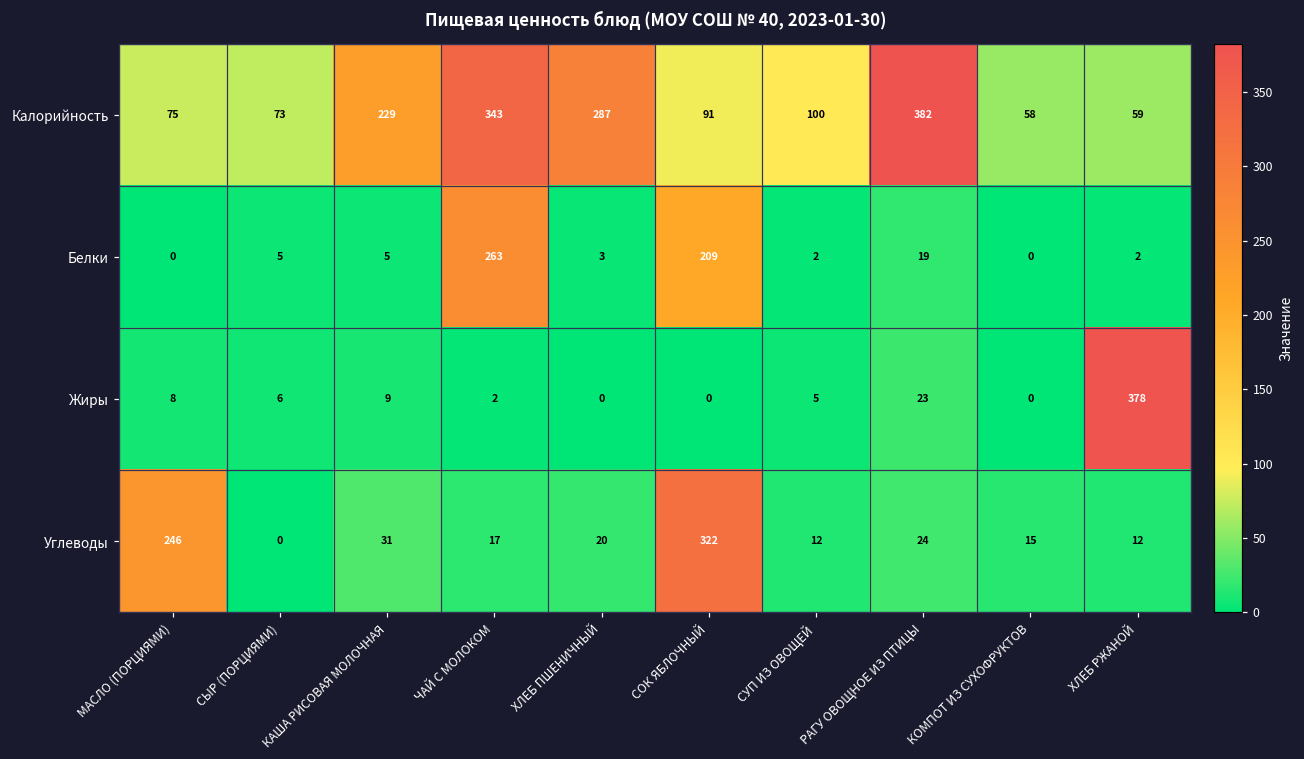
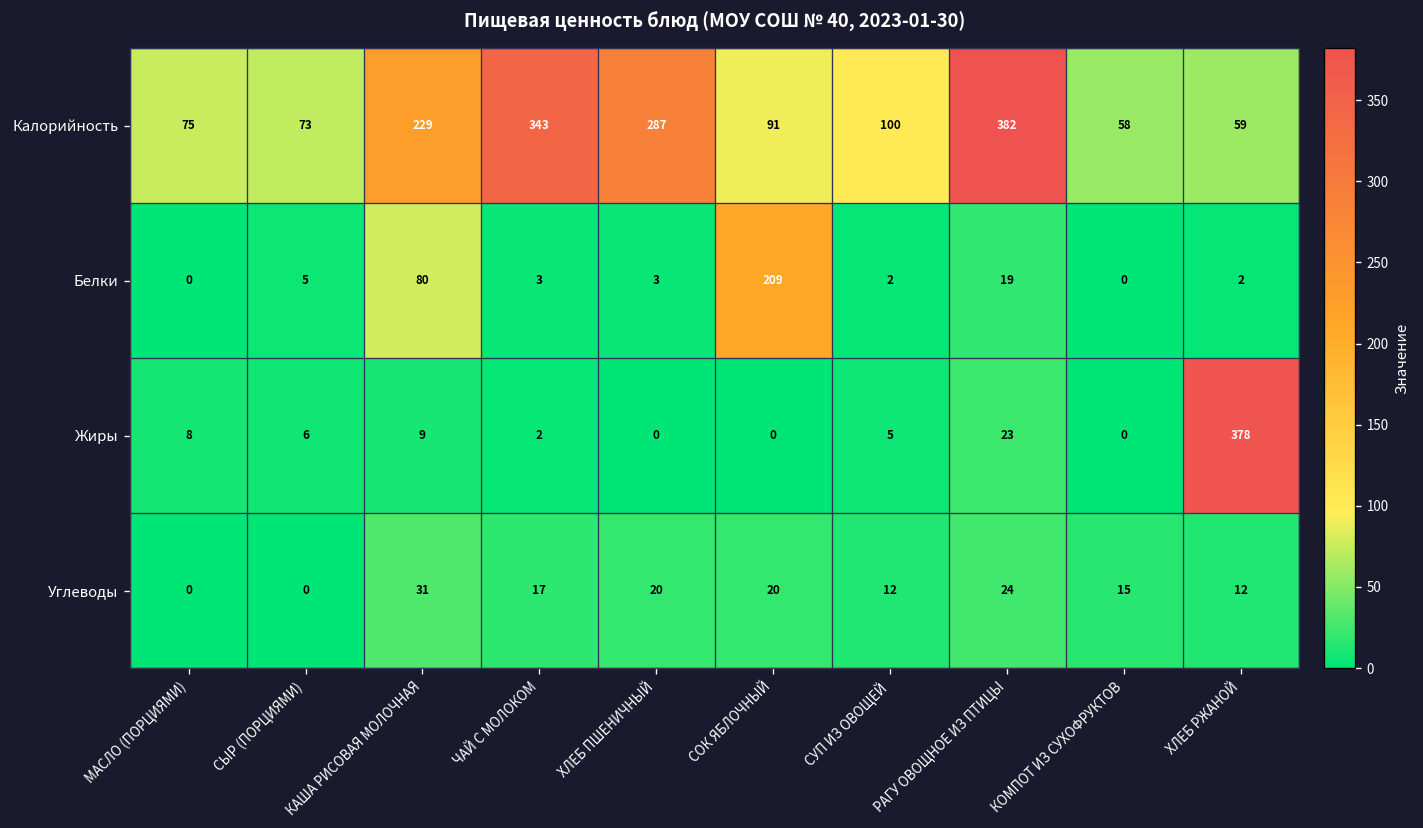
Белки, КАША РИСОВАЯ МОЛОЧНАЯ: 5 -> 80
Белки, ЧАЙ С МОЛОКОМ: 263 -> 3
Углеводы, МАСЛО (ПОРЦИЯМИ): 246 -> 0
Углеводы, СОК ЯБЛОЧНЫЙ: 322 -> 20
